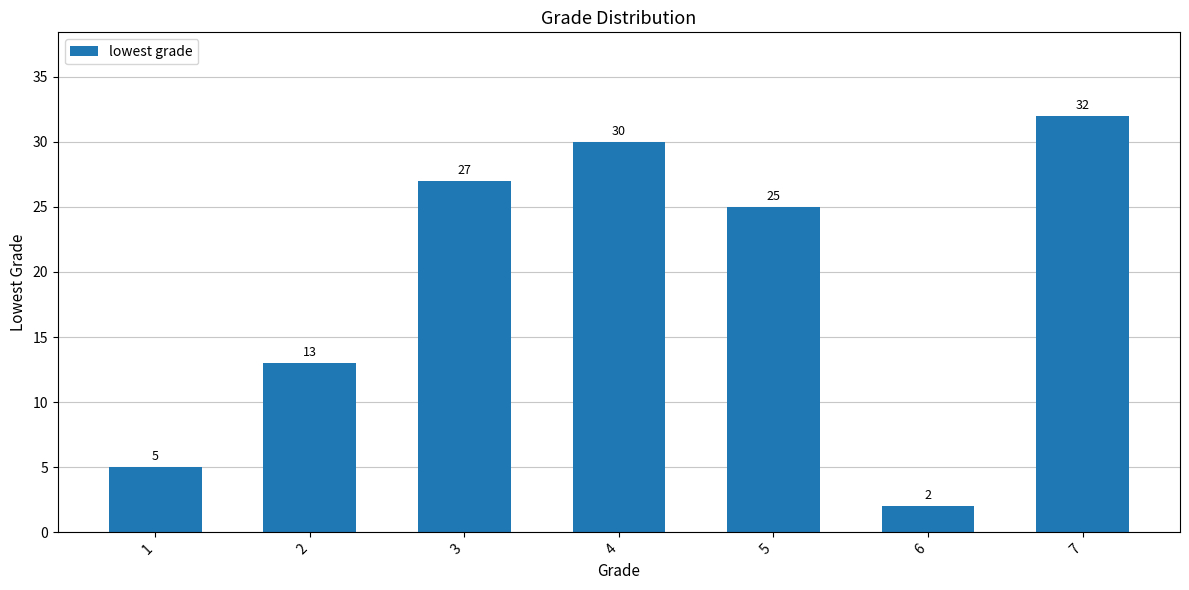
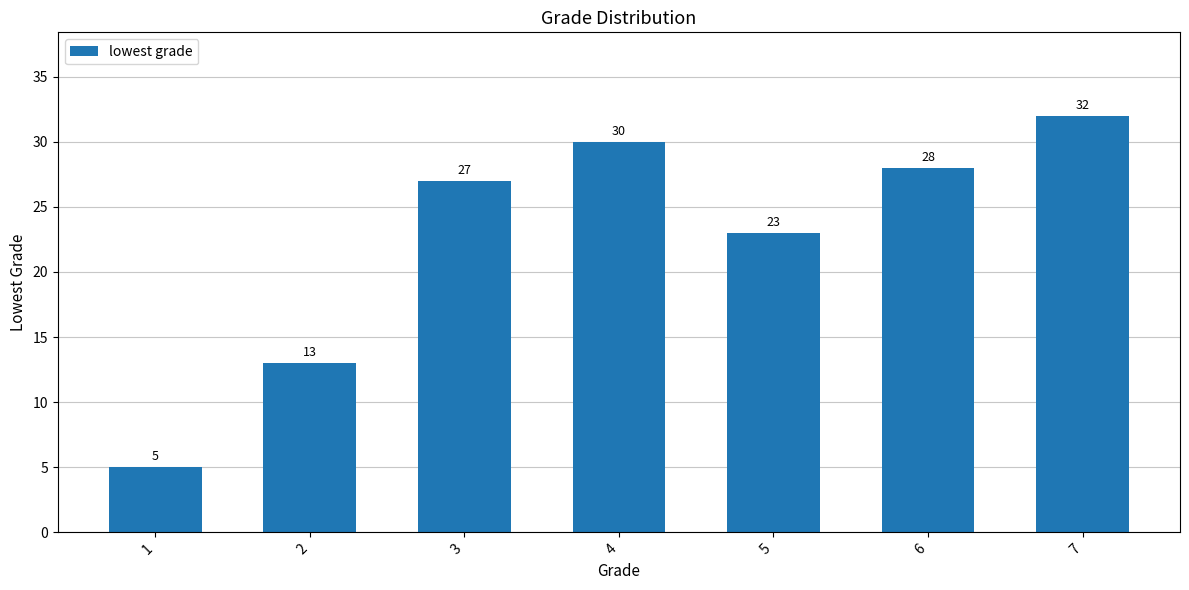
5: 25 -> 23
6: 2 -> 28
